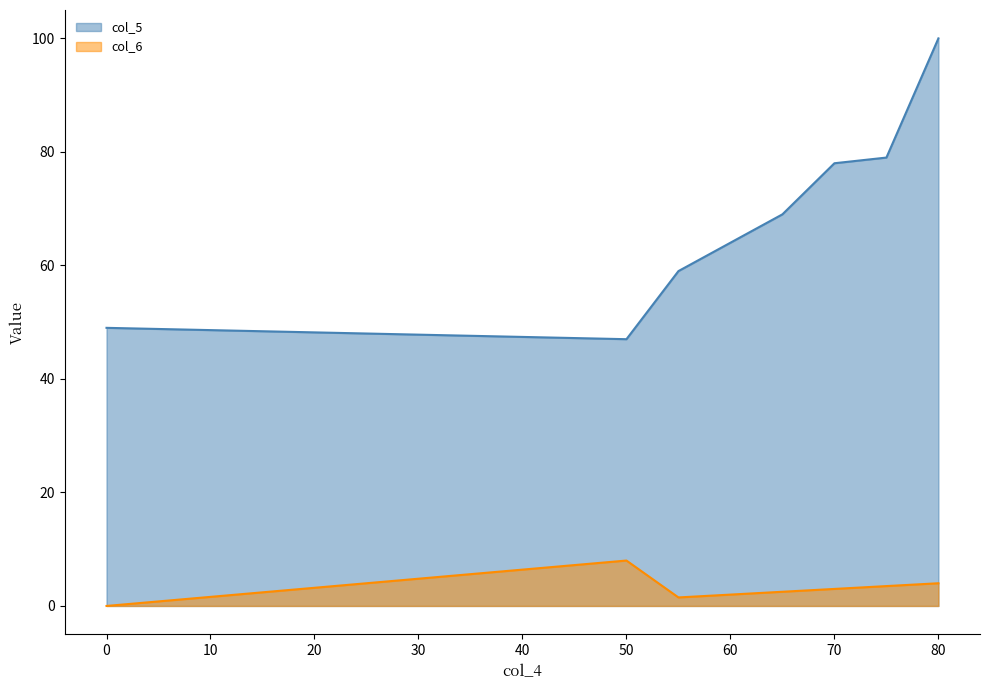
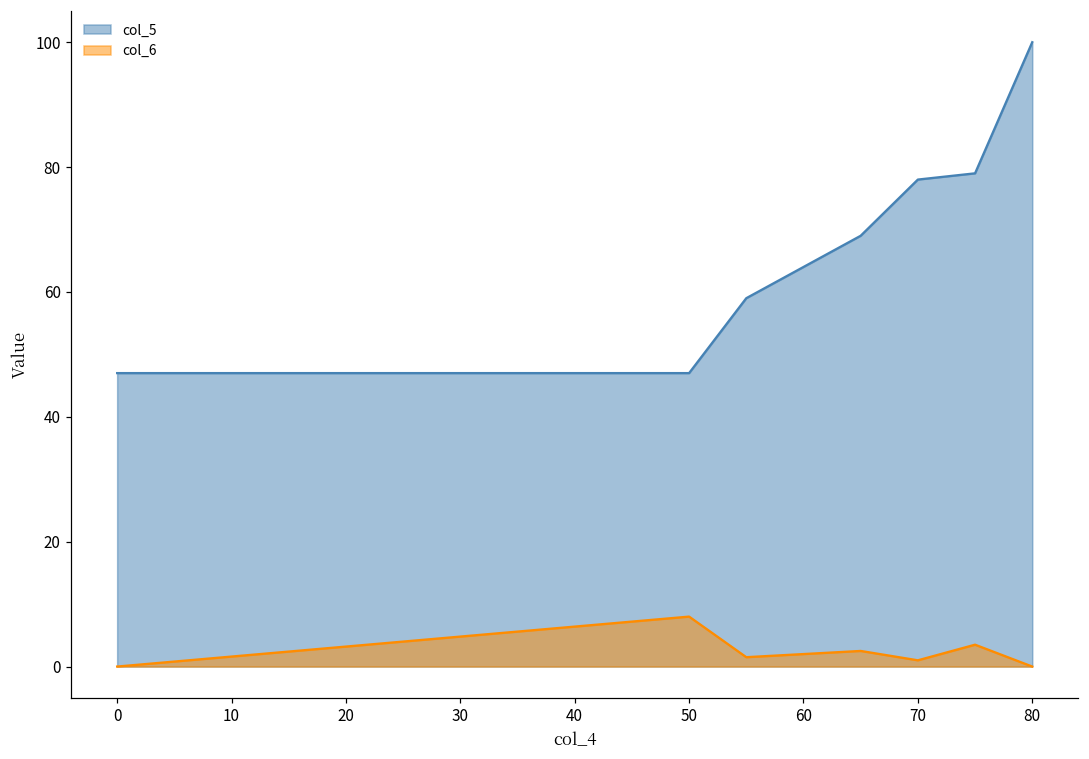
col_5, 0: 49 -> 47
col_6, 70: 3 -> 1
col_6, 80: 4 -> 0
